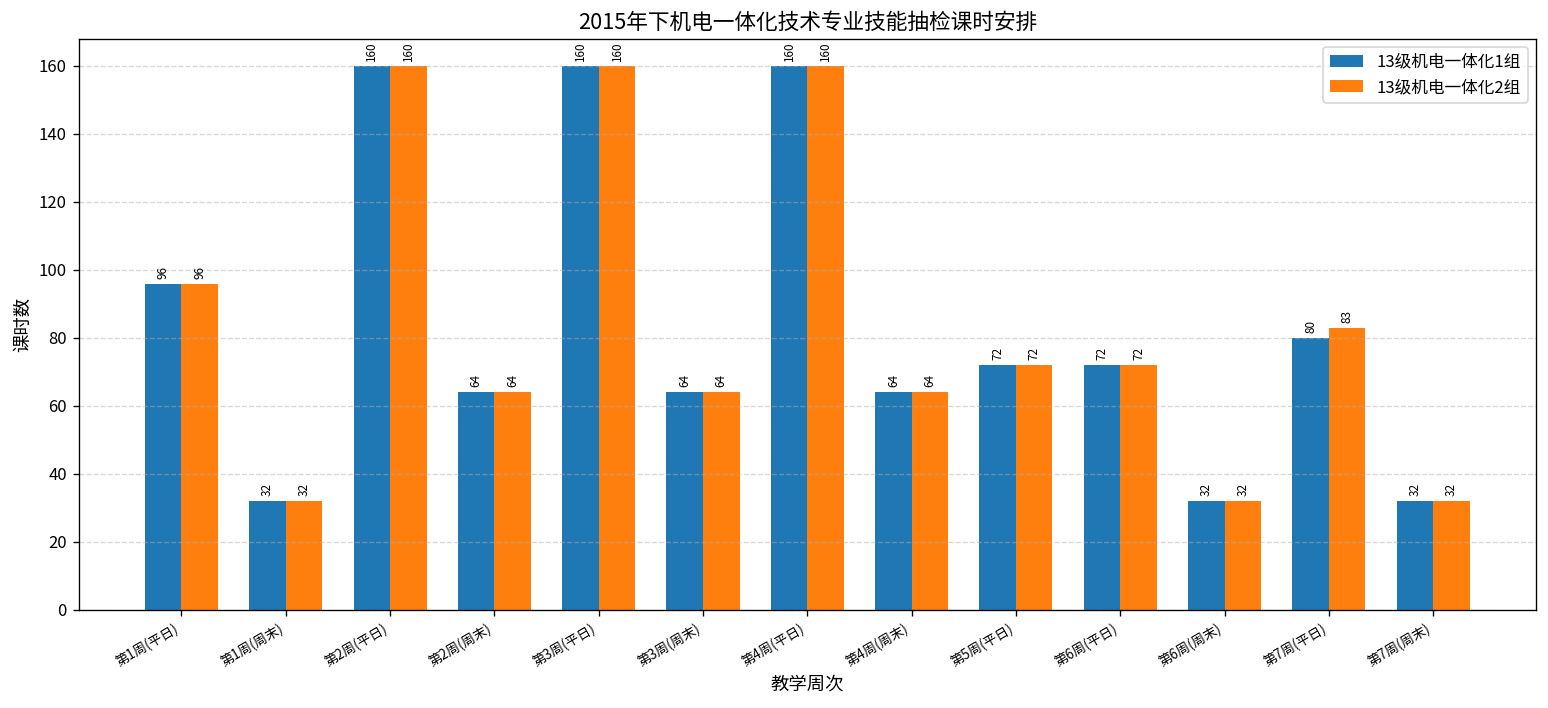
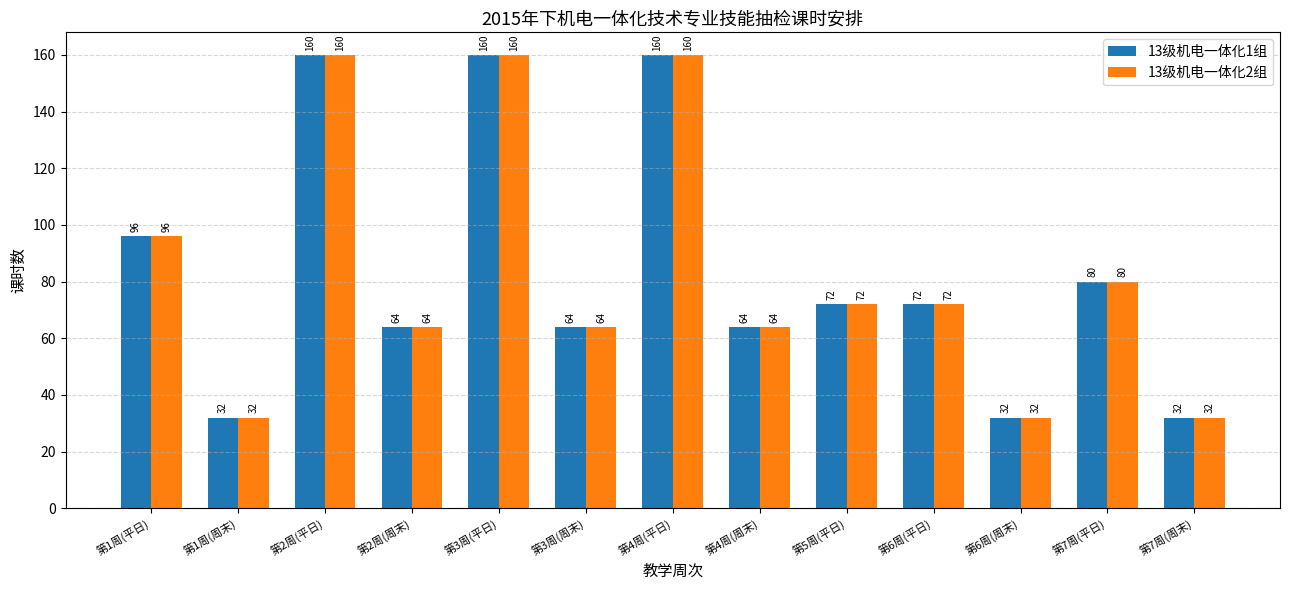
13级机电一体化2组, 第7周(平日): 83 -> 80
